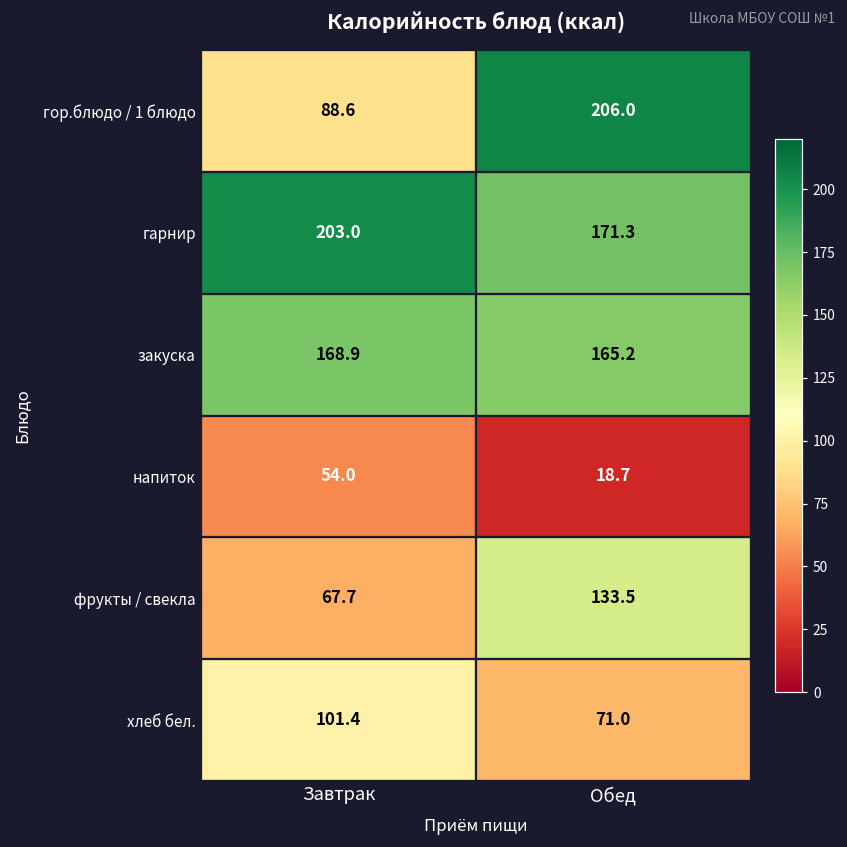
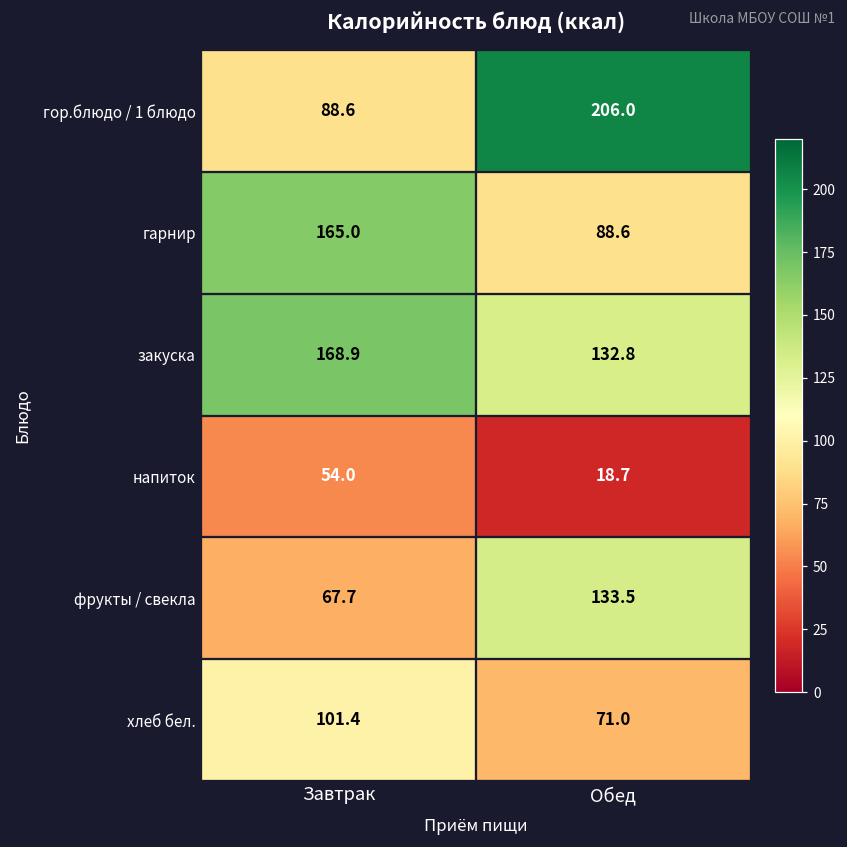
гарнир, Завтрак: 203.0 -> 165.0
гарнир, Обед: 171.3 -> 88.6
закуска, Обед: 165.2 -> 132.8
